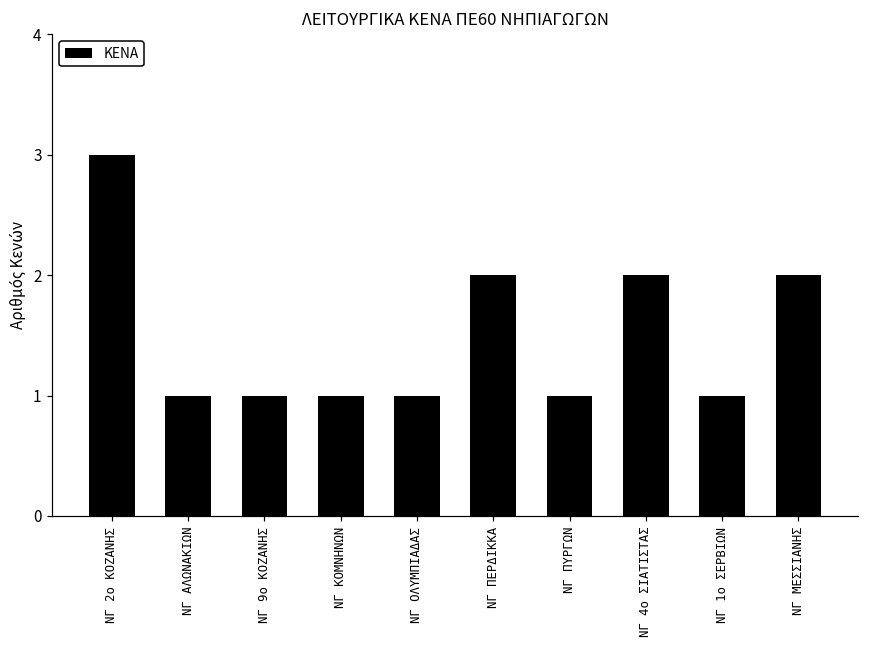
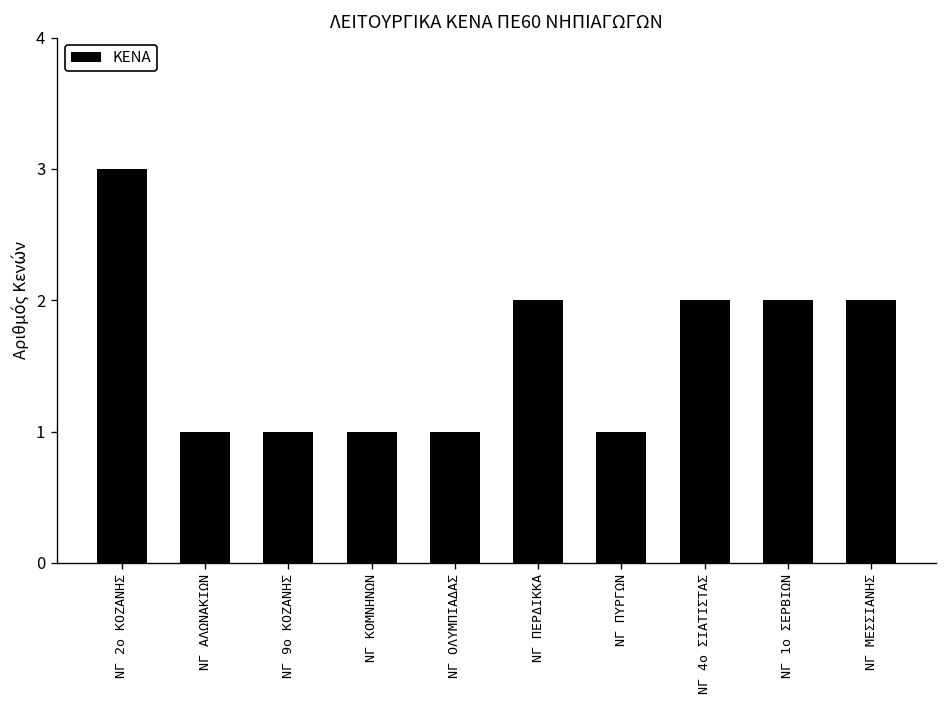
ΝΓ 1ο ΣΕΡΒΙΩΝ: 1 -> 2
